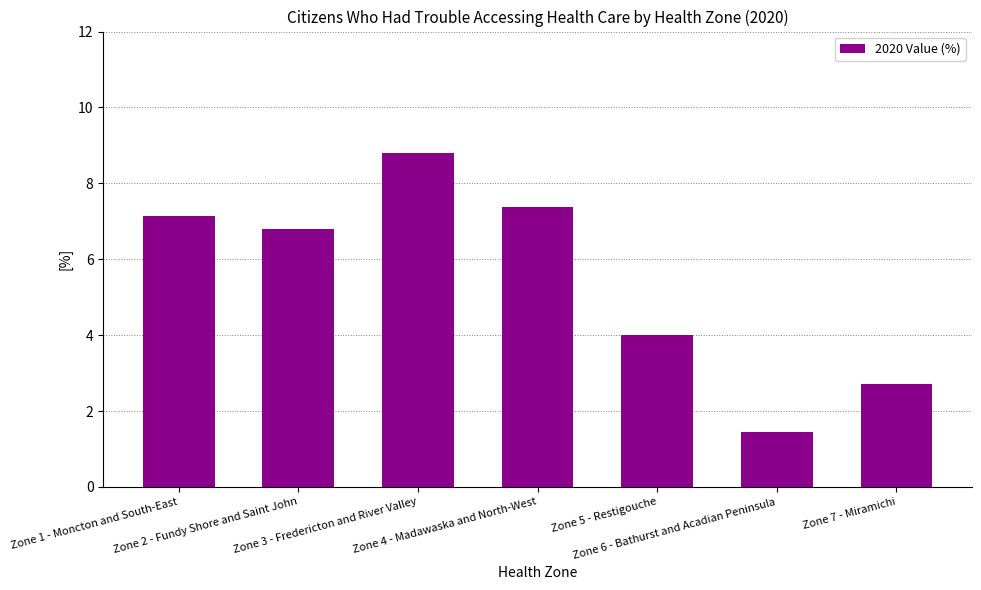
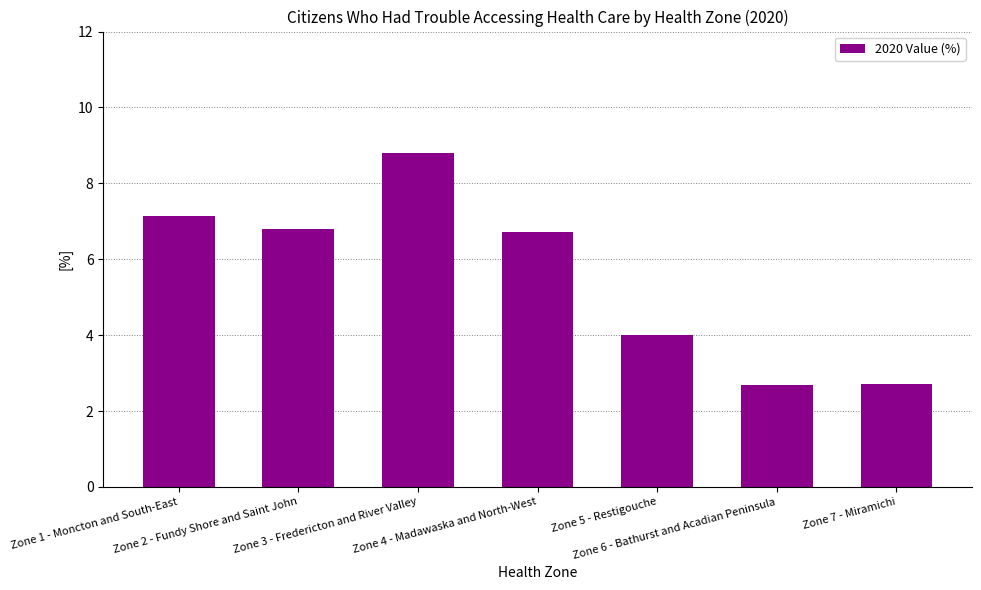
Zone 4 - Madawaska and North-West: 7.4 -> 6.7
Zone 6 - Bathurst and Acadian Peninsula: 1.4 -> 2.7
